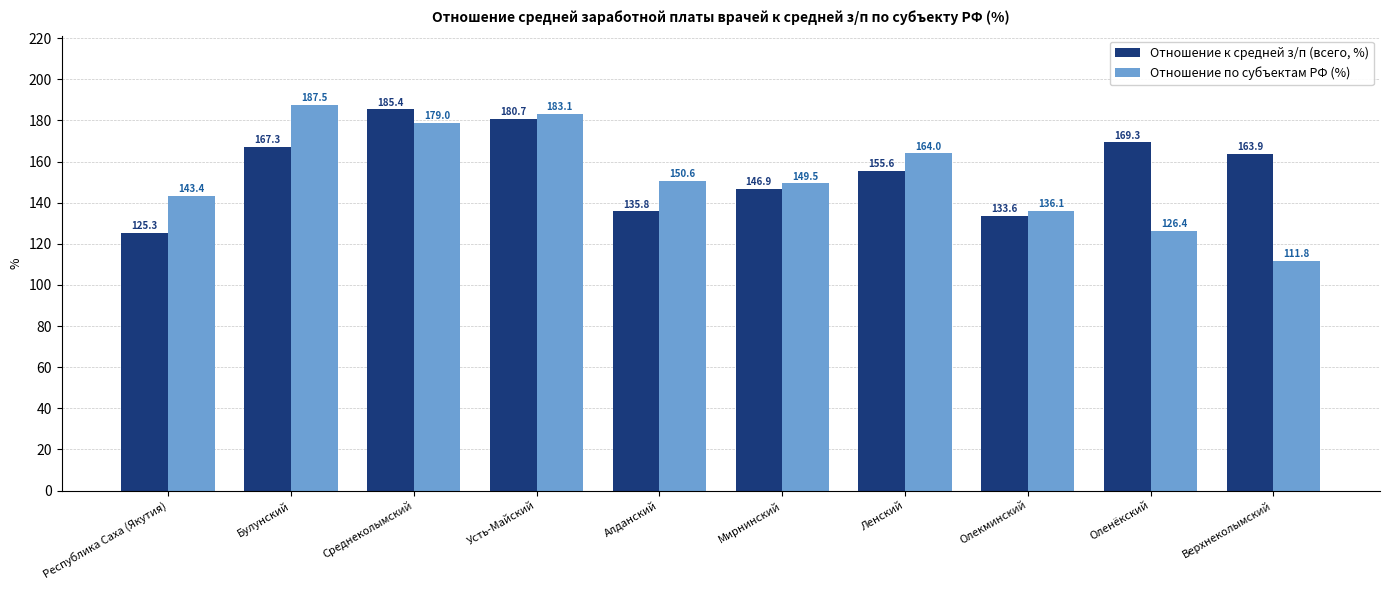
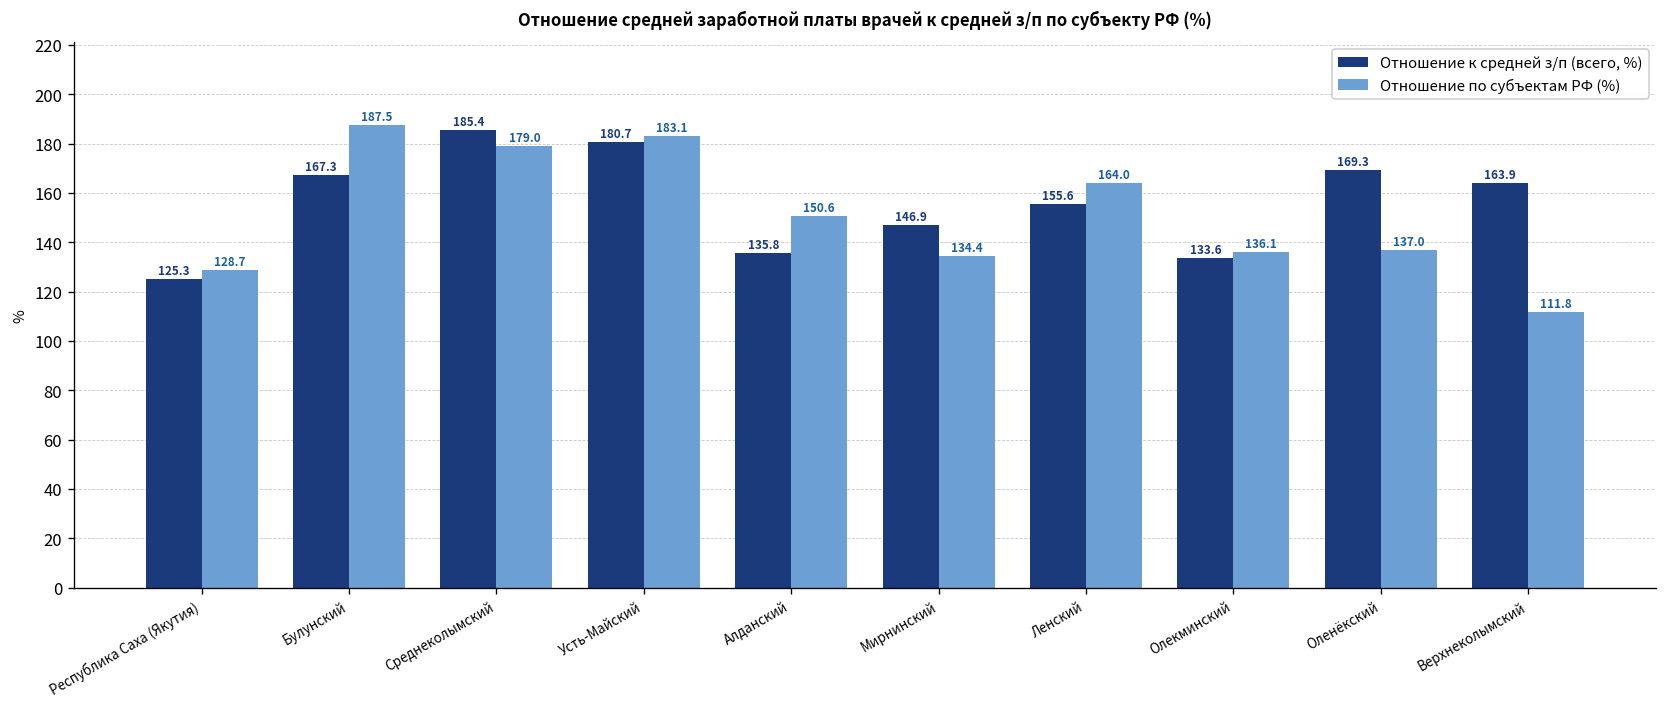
Отношение по субъектам РФ (%), Республика Саха (Якутия): 143.4 -> 128.7
Отношение по субъектам РФ (%), Мирнинский: 149.5 -> 134.4
Отношение по субъектам РФ (%), Оленёкский: 126.4 -> 137.0
